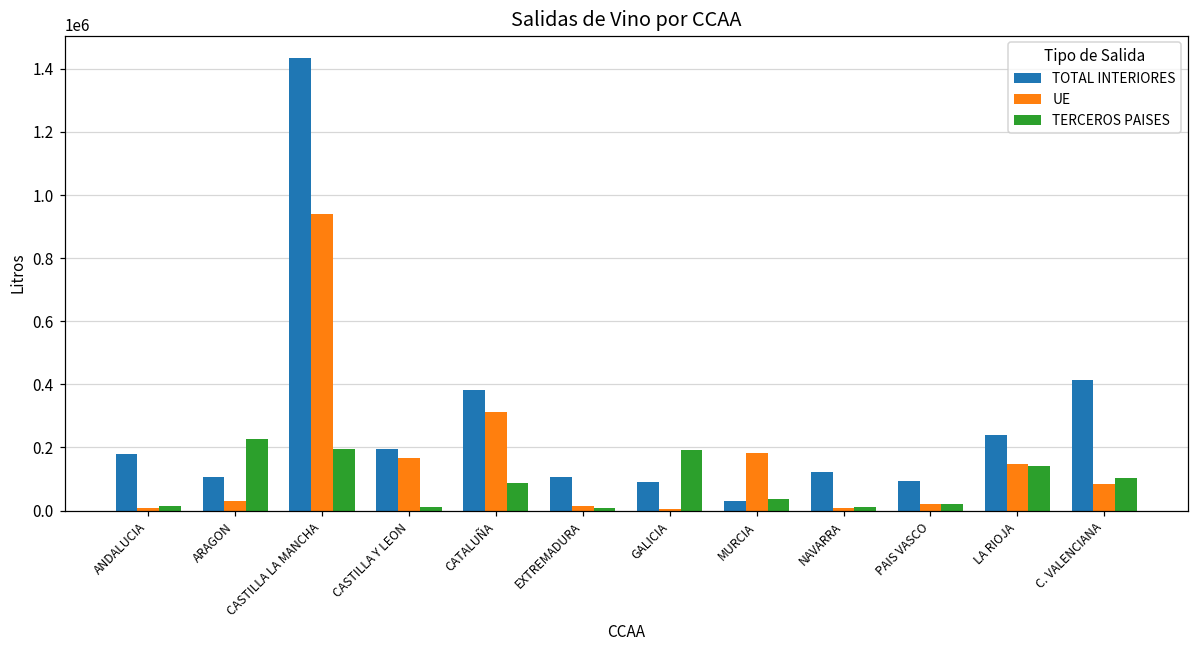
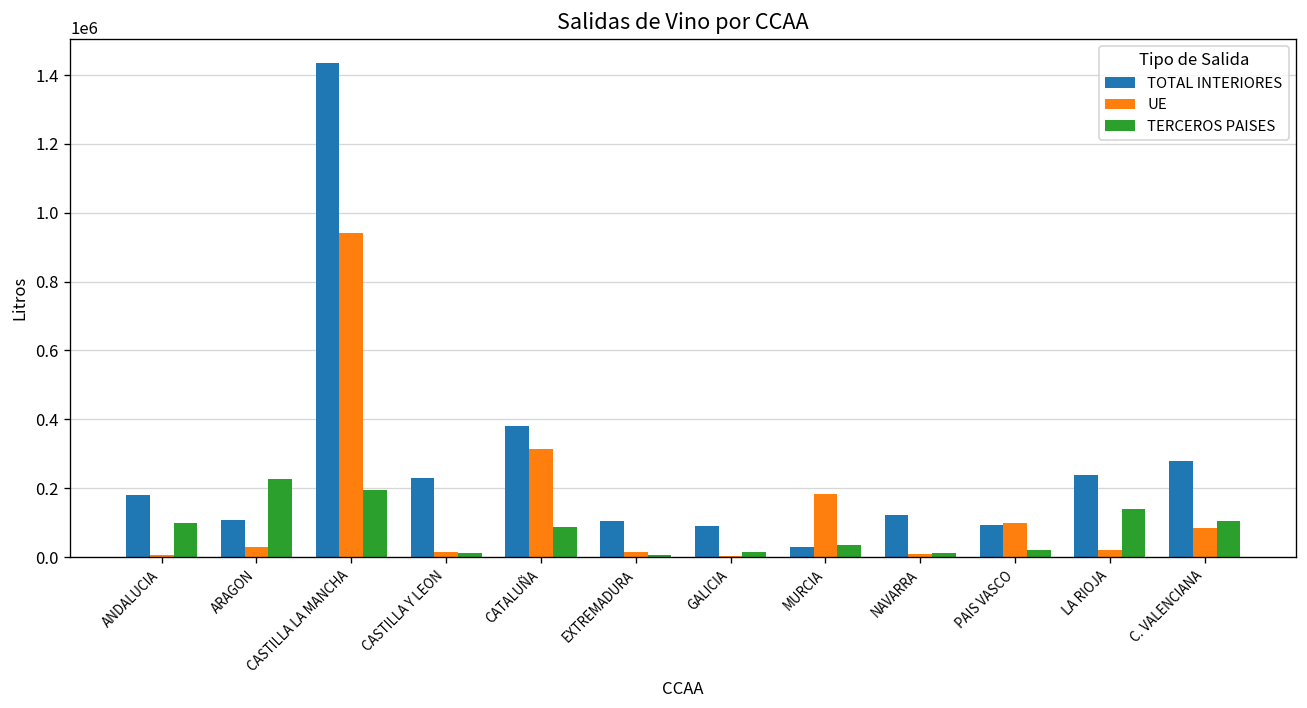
TERCEROS PAISES, ANDALUCIA: 10000 -> 100000
TOTAL INTERIORES, CASTILLA Y LEON: 200000 -> 230000
UE, CASTILLA Y LEON: 170000 -> 10000
TERCEROS PAISES, GALICIA: 190000 -> 20000
UE, PAIS VASCO: 20000 -> 100000
UE, LA RIOJA: 150000 -> 20000
TOTAL INTERIORES, C. VALENCIANA: 410000 -> 280000
